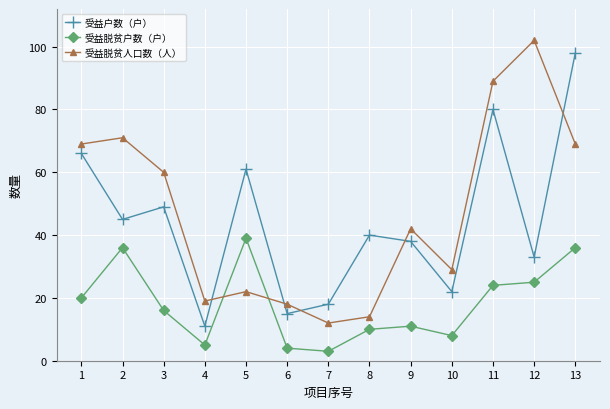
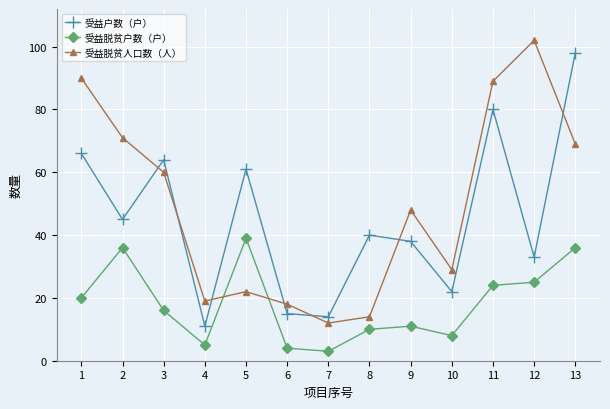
受益脱贫人口数（人）, 1: 69 -> 90
受益户数（户）, 3: 49 -> 64
受益户数（户）, 7: 18 -> 14
受益脱贫人口数（人）, 9: 42 -> 48
